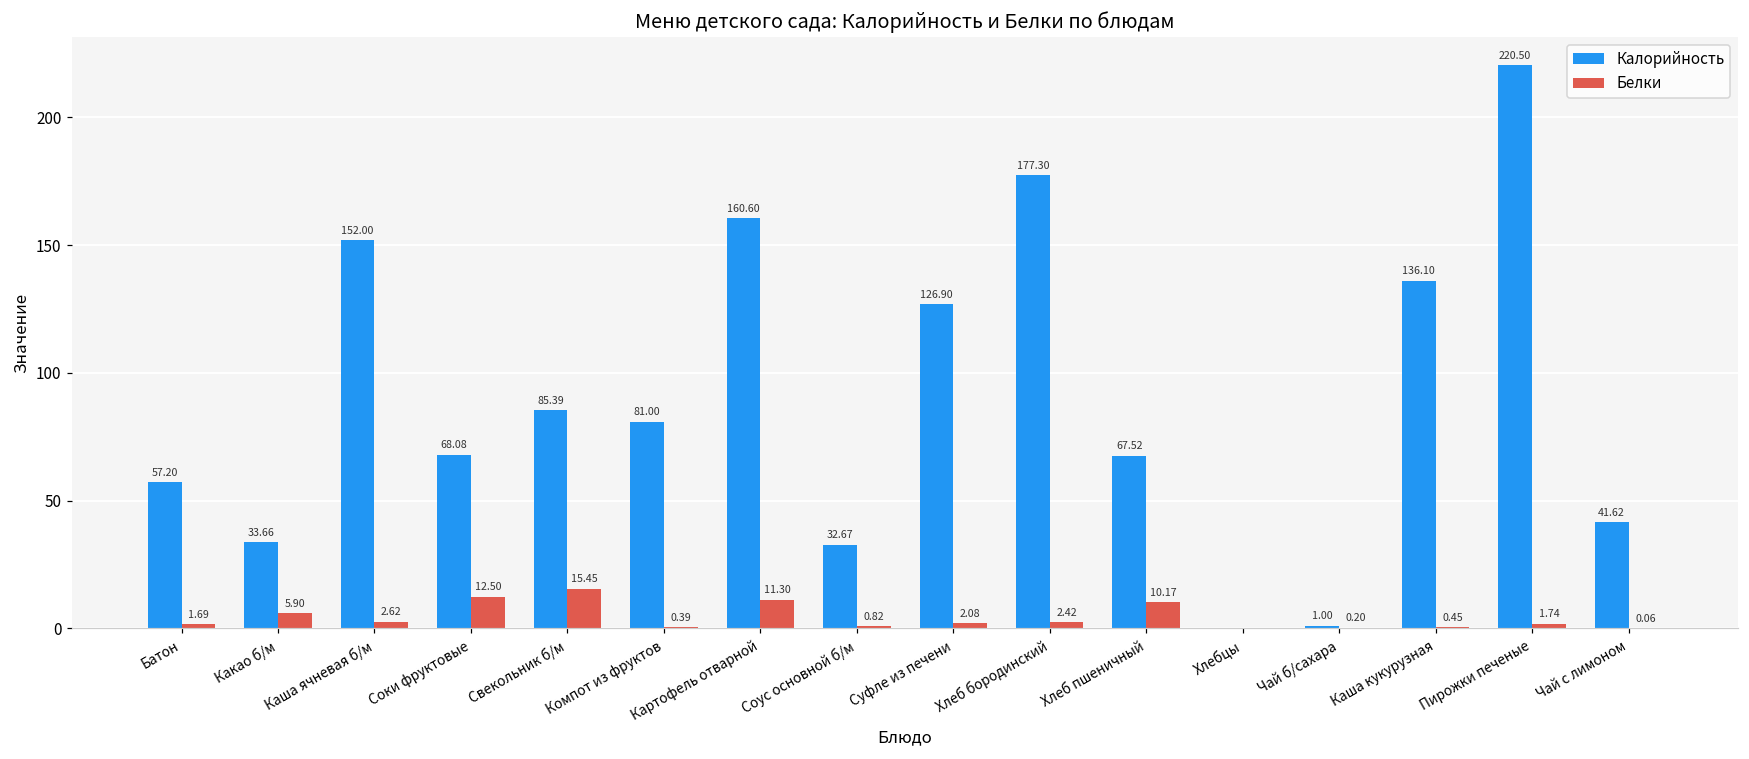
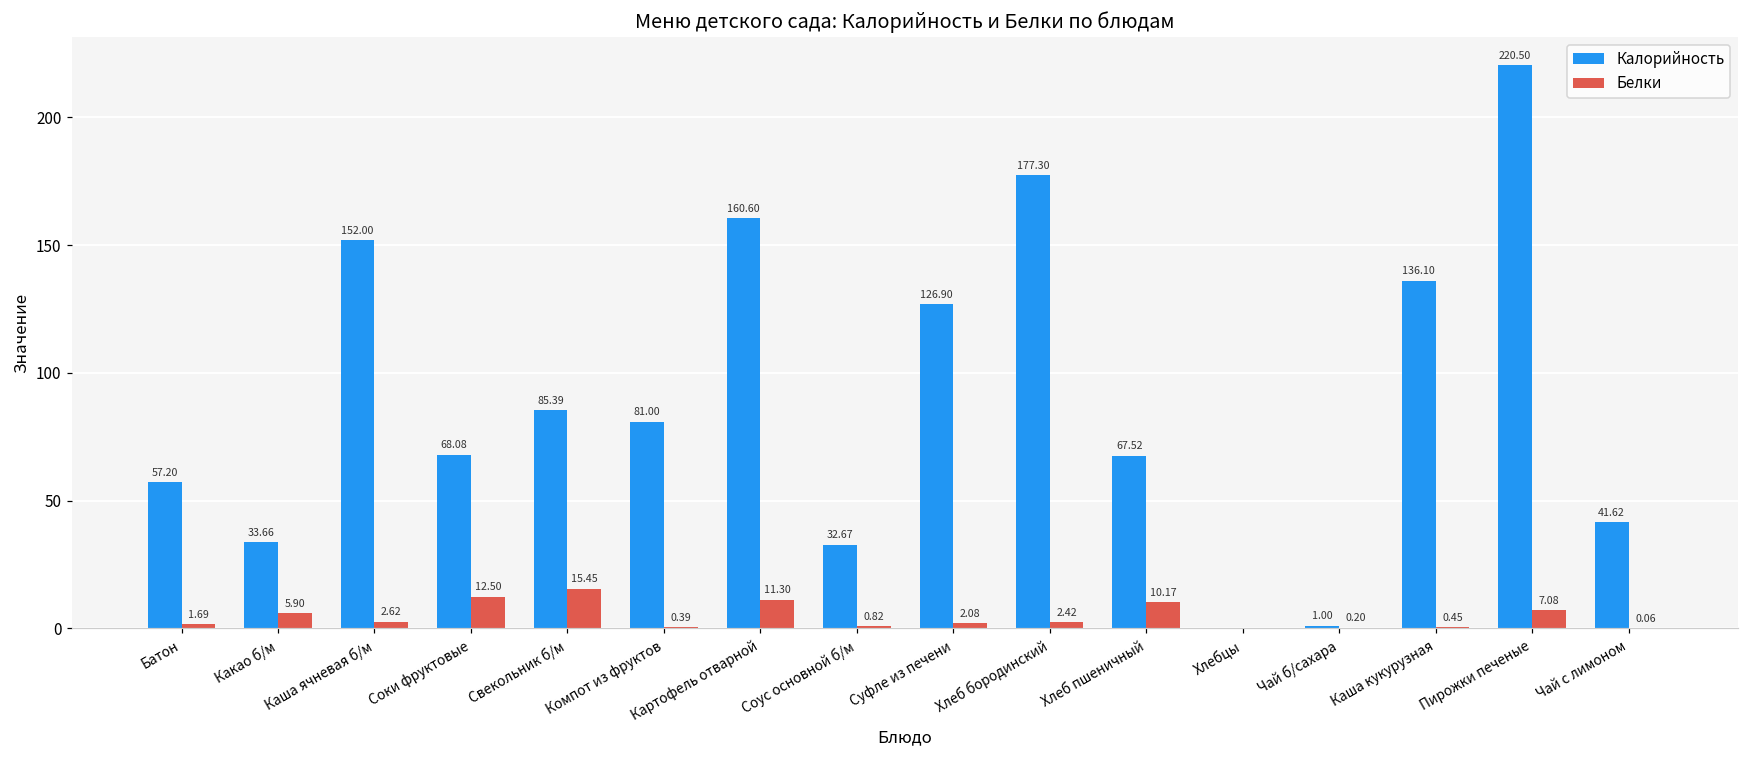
Белки, Пирожки печеные: 1.74 -> 7.08
